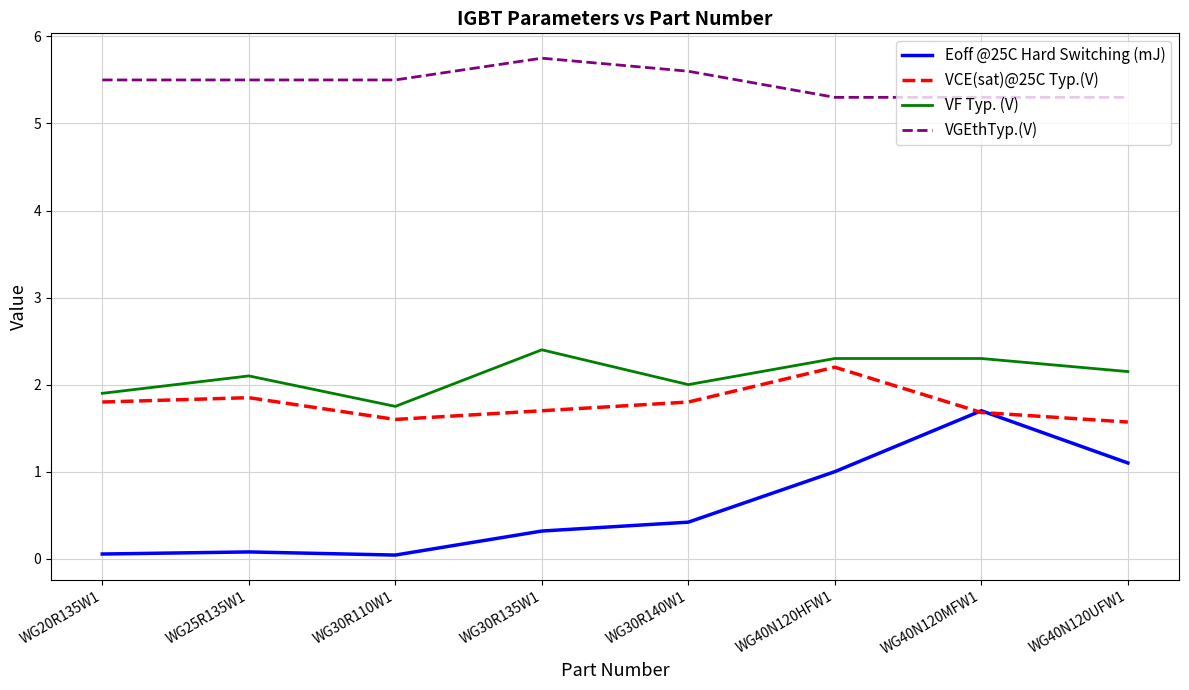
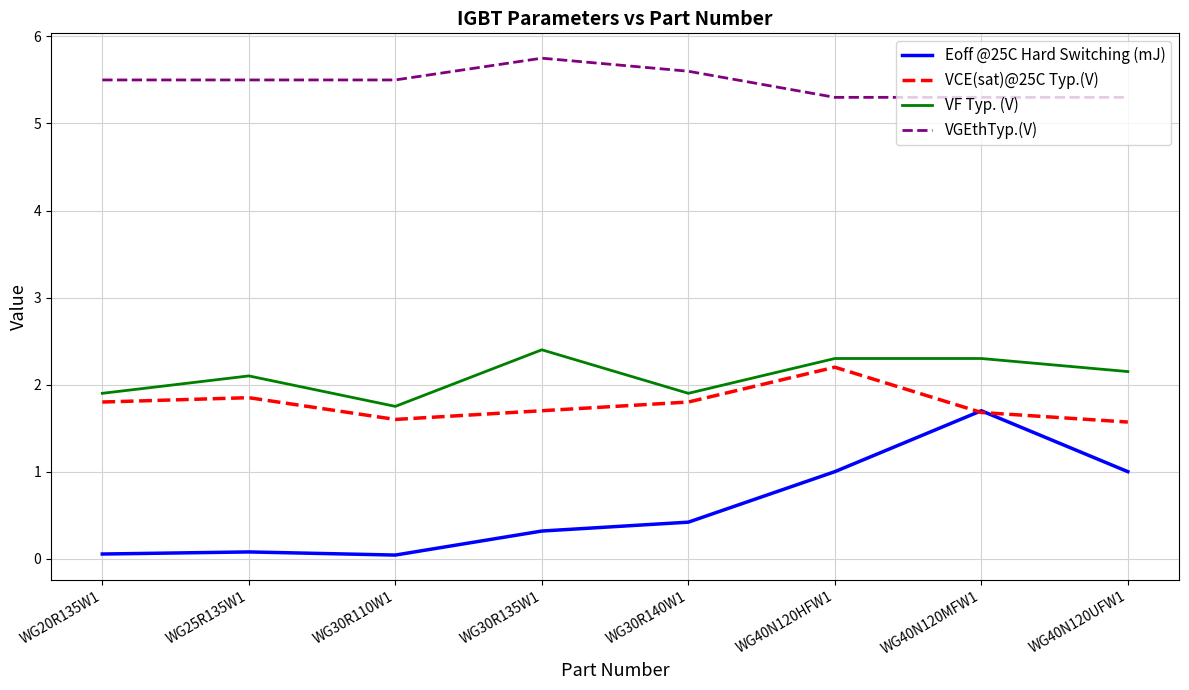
VF Typ. (V), WG30R140W1: 2.0 -> 1.9
Eoff @25C Hard Switching (mJ), WG40N120UFW1: 1.1 -> 1.0
